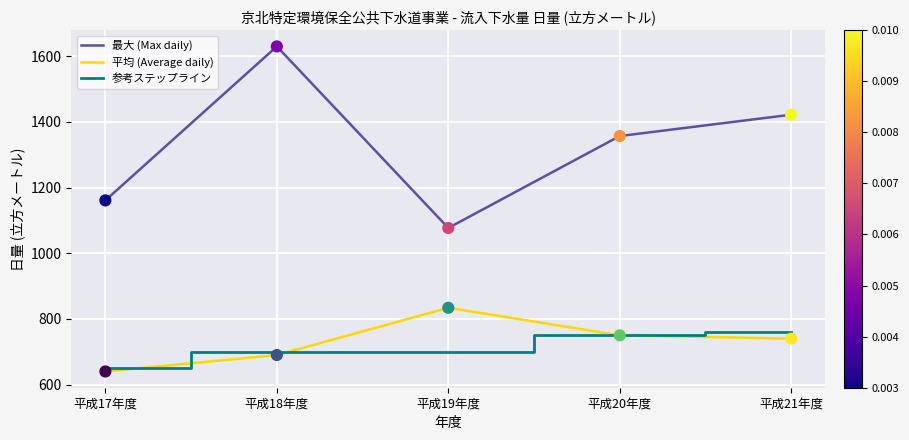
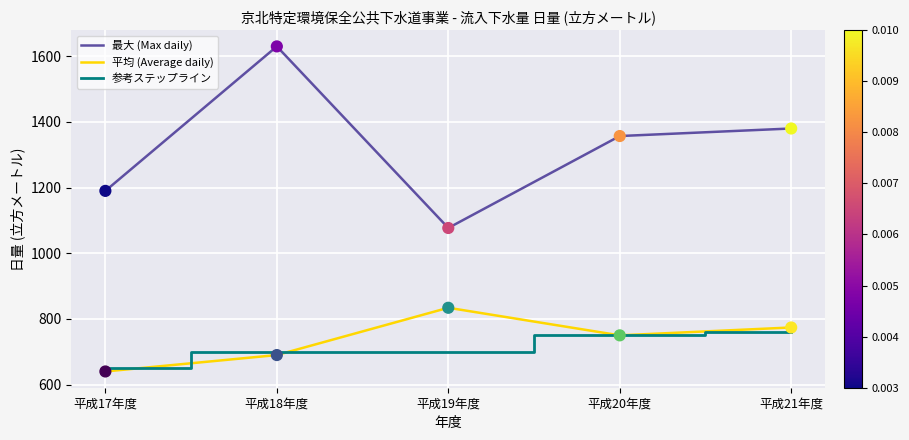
最大 (Max daily), 平成17年度: 1160 -> 1190
最大 (Max daily), 平成21年度: 1420 -> 1380
平均 (Average daily), 平成21年度: 740 -> 770
